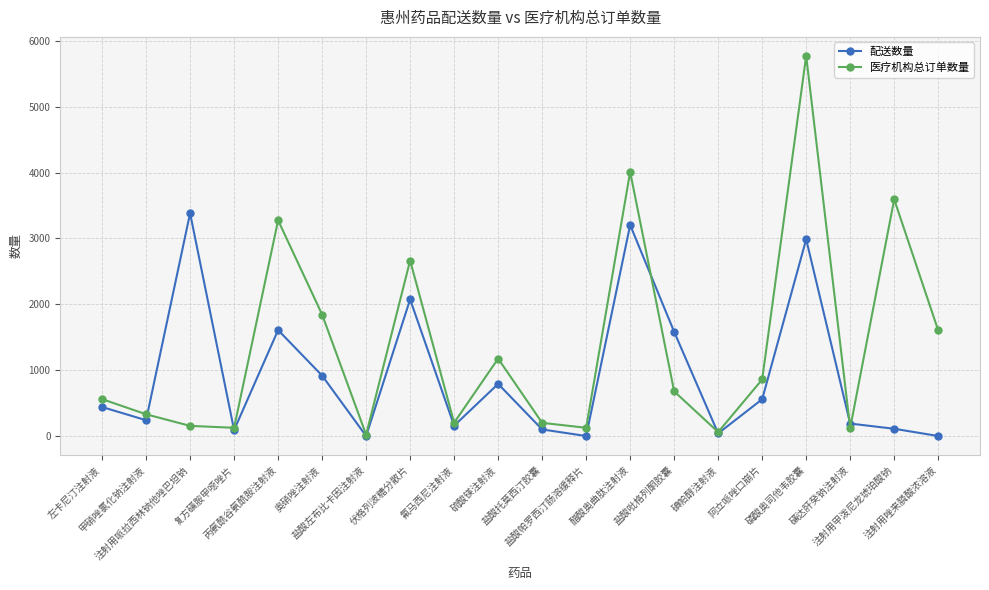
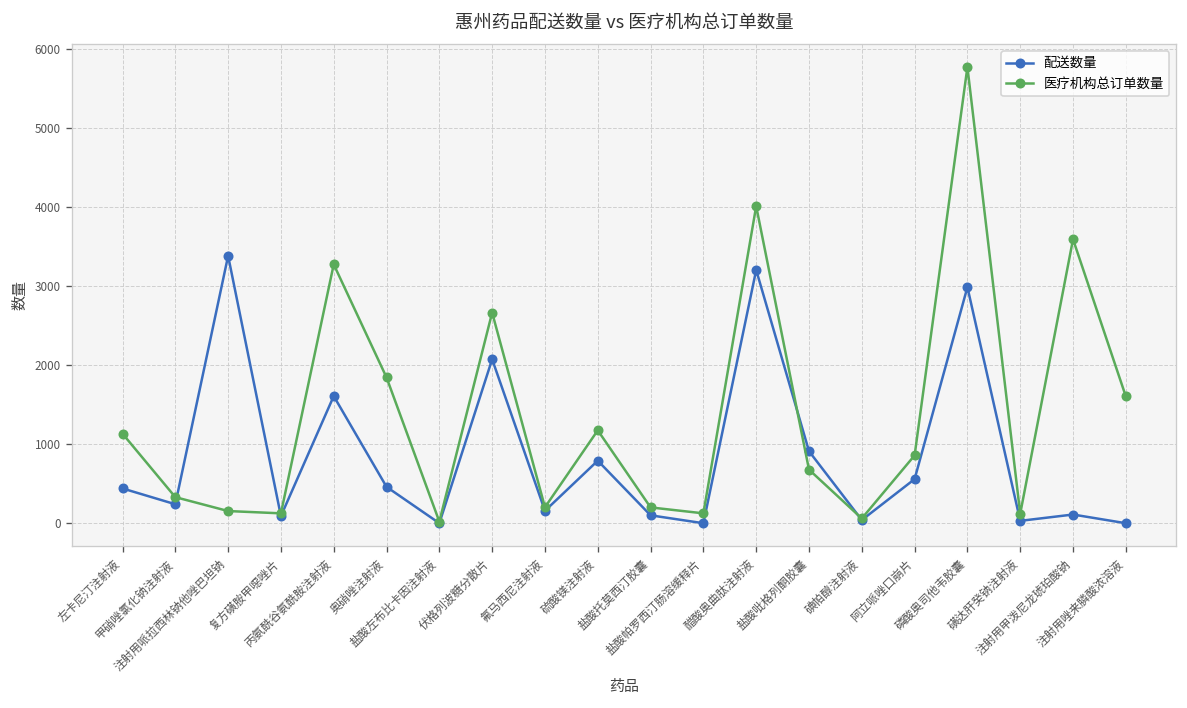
医疗机构总订单数量, 左卡尼汀注射液: 600 -> 1100
配送数量, 奥硝唑注射液: 900 -> 500
配送数量, 盐酸吡格列酮胶囊: 1600 -> 900
配送数量, 磺达肝癸钠注射液: 200 -> 0
